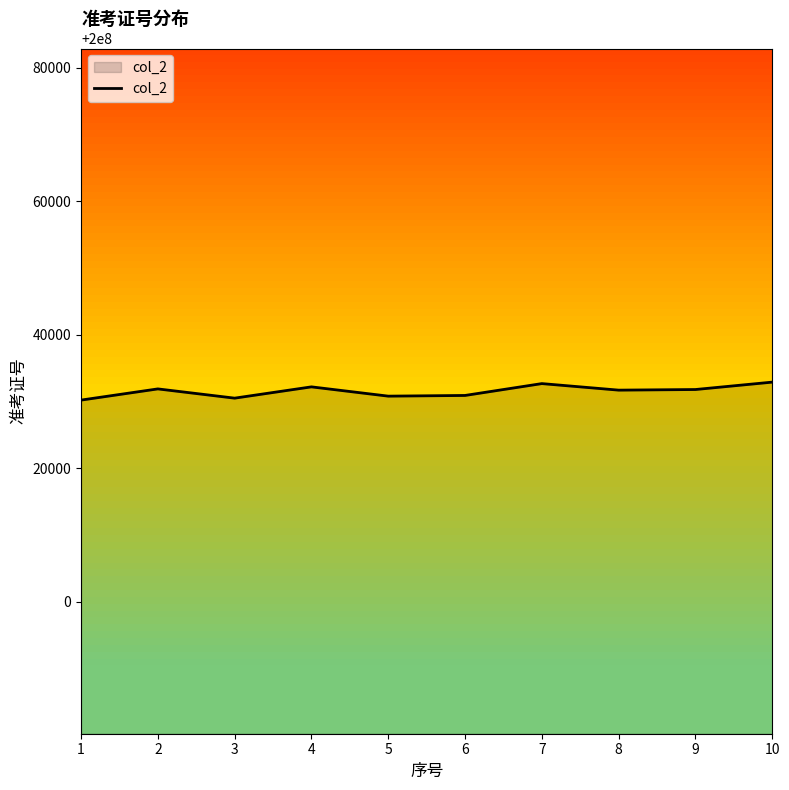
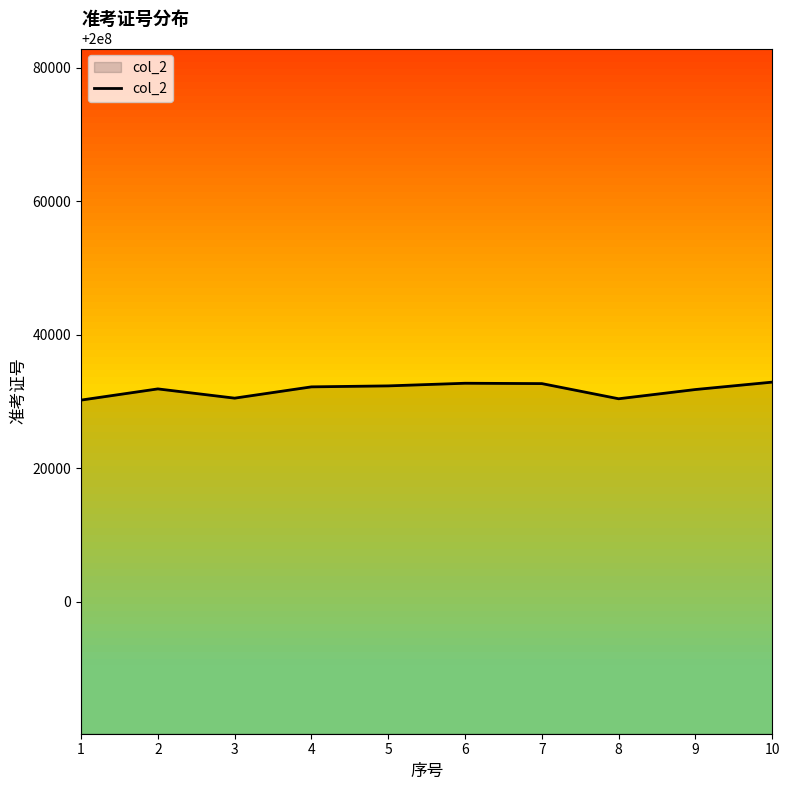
5: 200031000 -> 200032000
6: 200031000 -> 200033000
8: 200032000 -> 200030000
